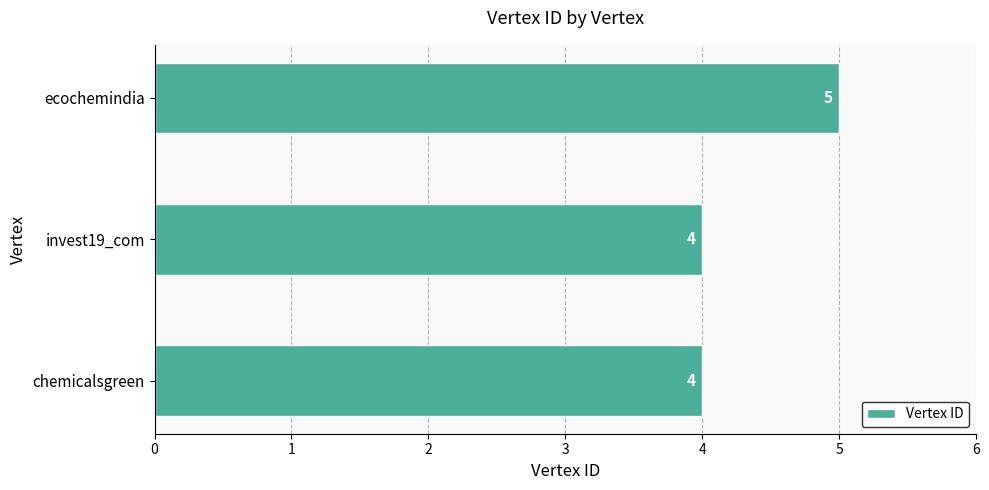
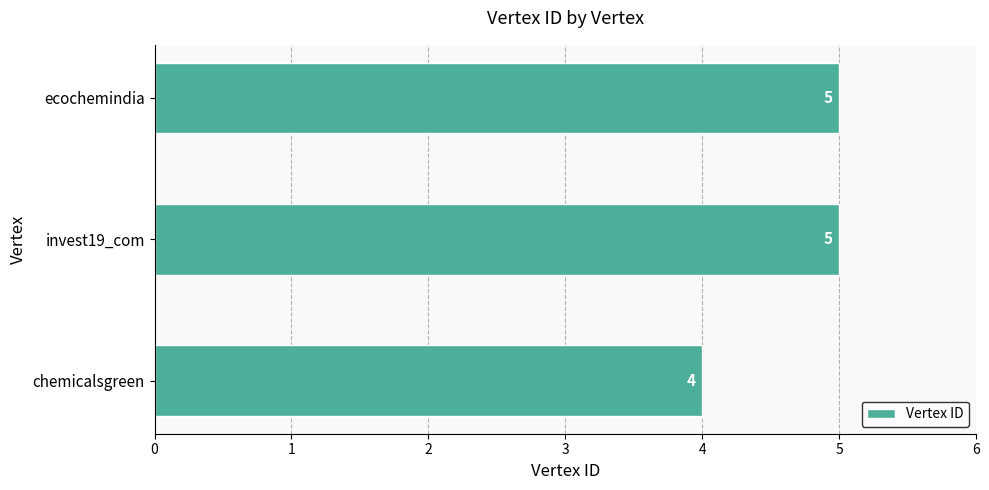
invest19_com: 4 -> 5
